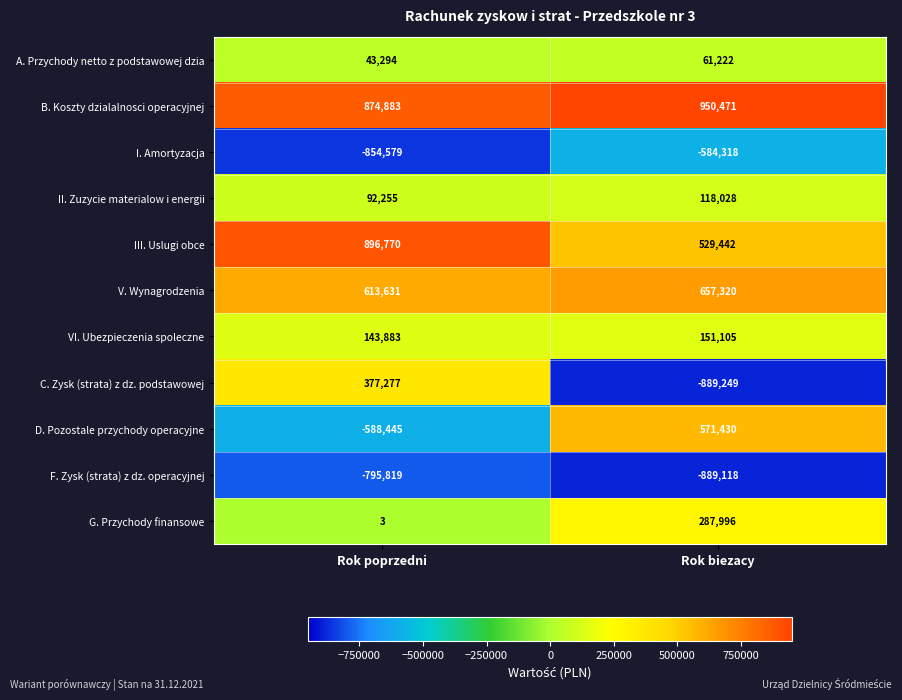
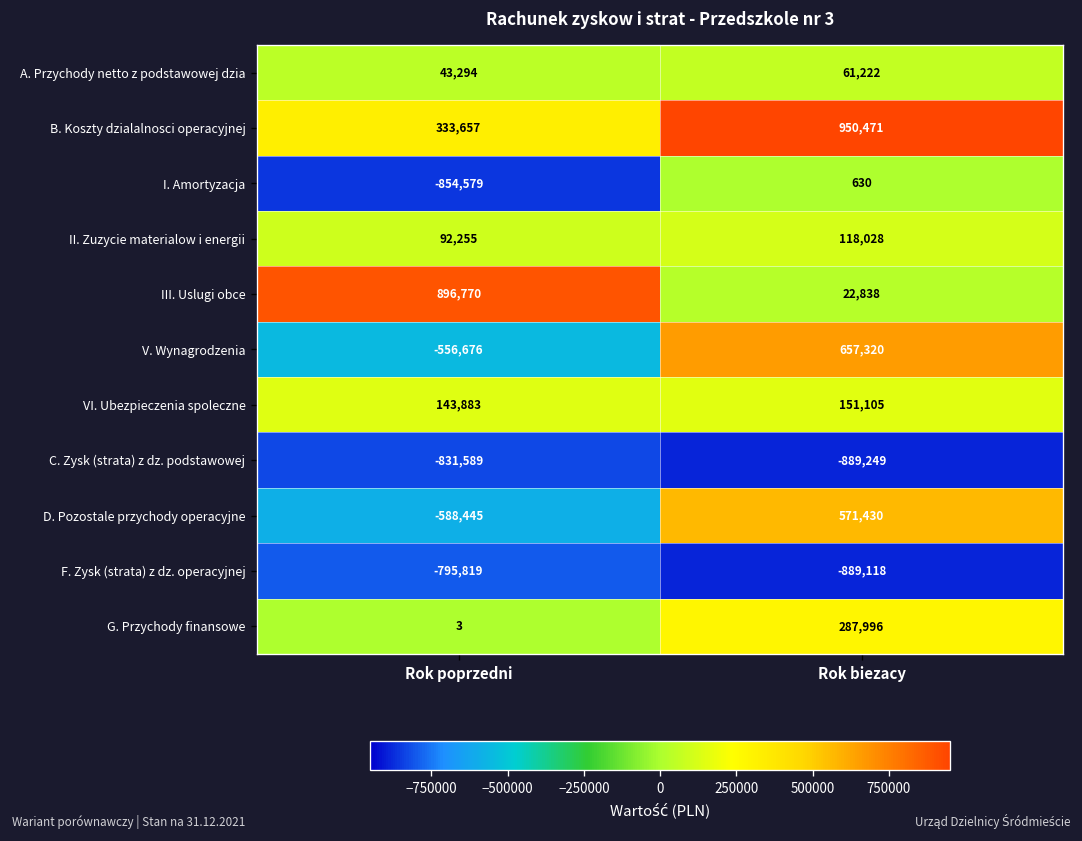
B. Koszty dzialalnosci operacyjnej, Rok poprzedni: 874,883 -> 333,657
I. Amortyzacja, Rok biezacy: -584,318 -> 630
III. Uslugi obce, Rok biezacy: 529,442 -> 22,838
V. Wynagrodzenia, Rok poprzedni: 613,631 -> -556,676
C. Zysk (strata) z dz. podstawowej, Rok poprzedni: 377,277 -> -831,589
